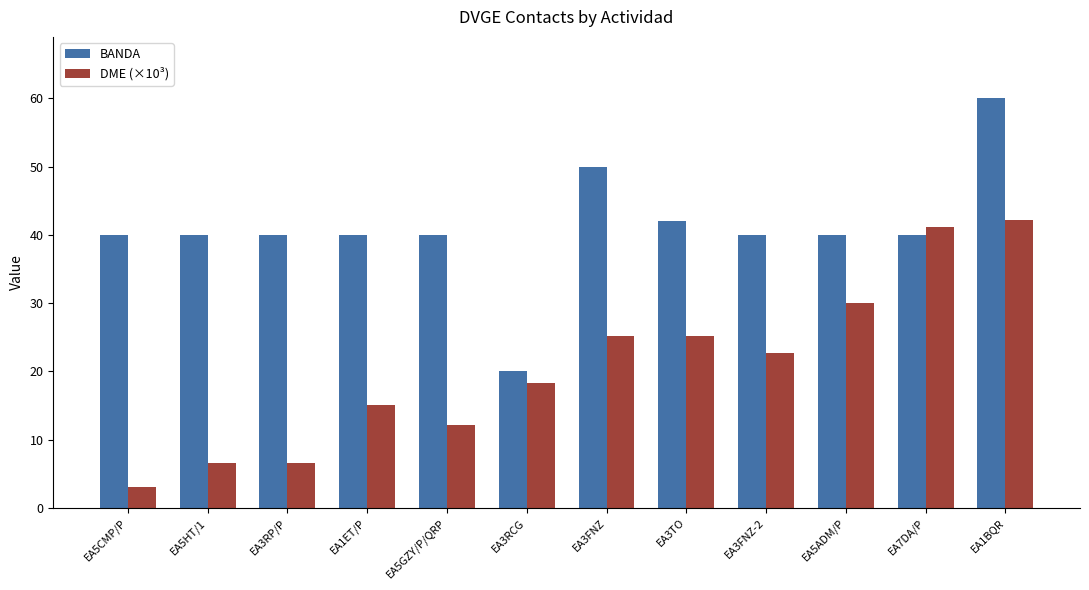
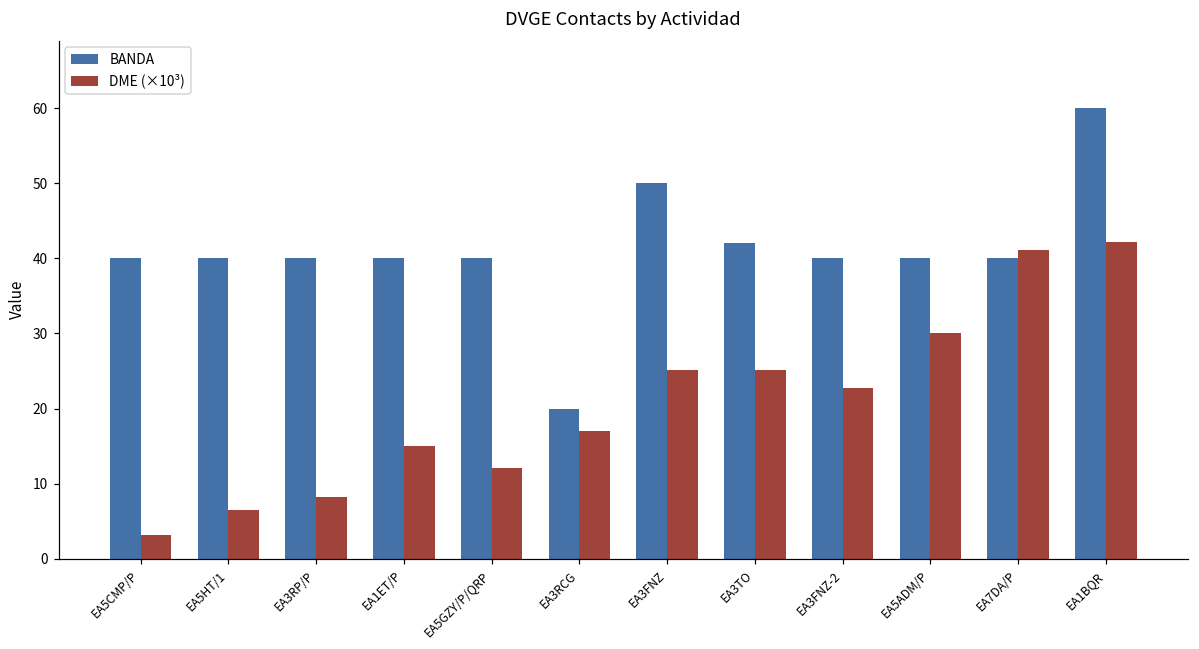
DME (×10³), EA3RP/P: 7 -> 8
DME (×10³), EA3RCG: 18 -> 17
